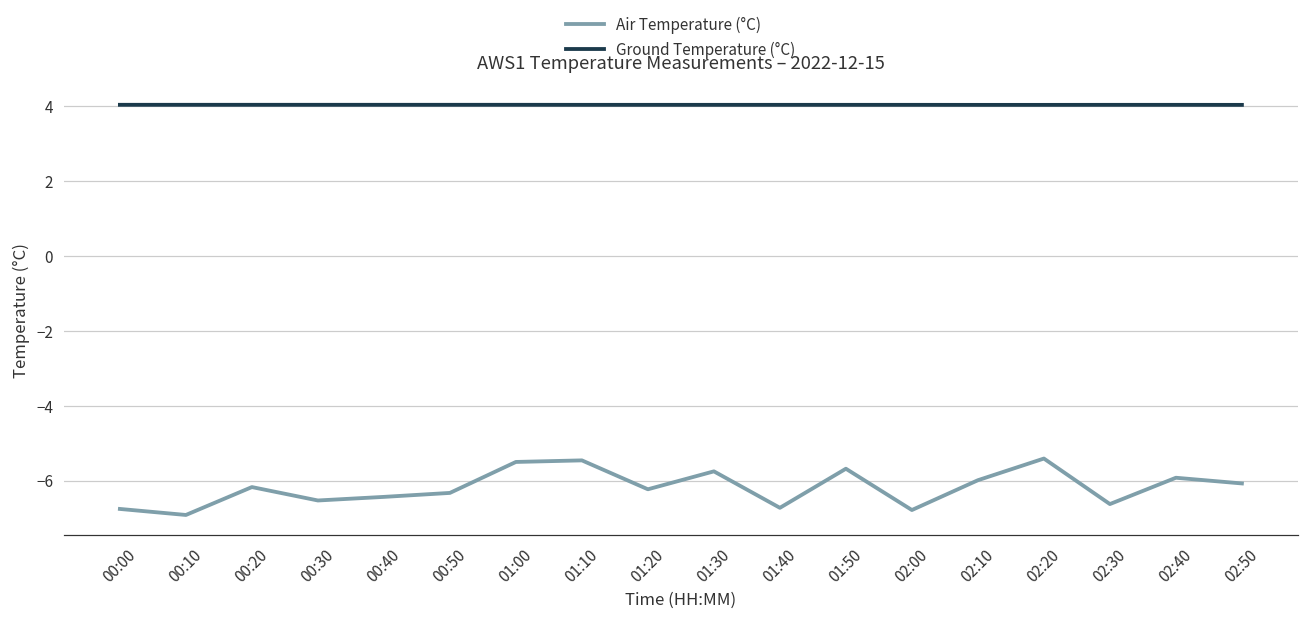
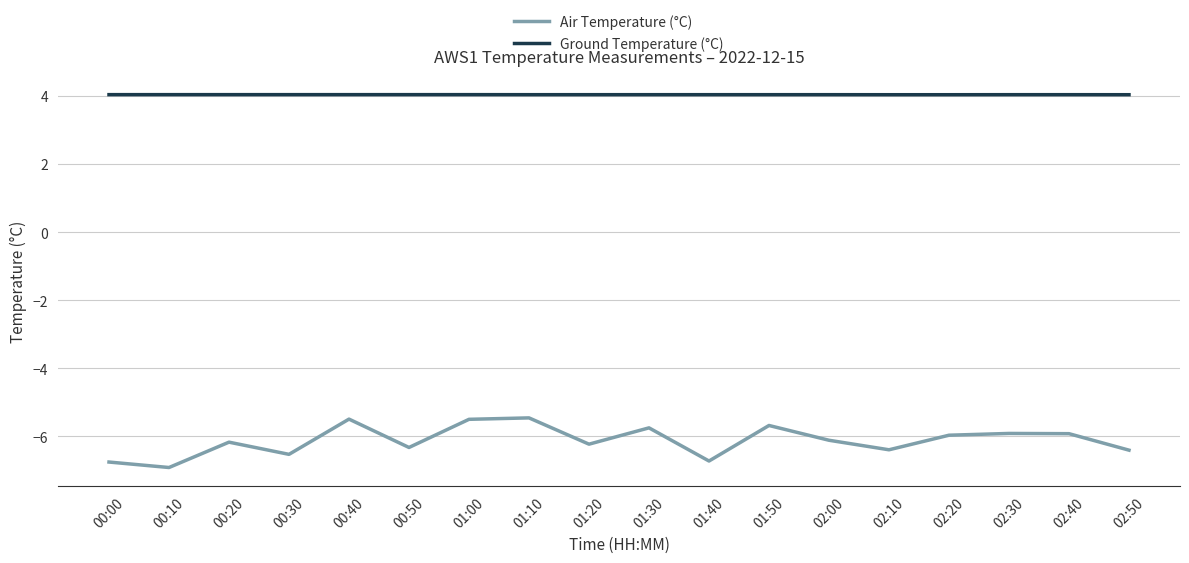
Air Temperature (°C), 00:40: -6.4 -> -5.5
Air Temperature (°C), 02:00: -6.8 -> -6.1
Air Temperature (°C), 02:10: -6.0 -> -6.4
Air Temperature (°C), 02:20: -5.4 -> -6.0
Air Temperature (°C), 02:30: -6.6 -> -5.9
Air Temperature (°C), 02:50: -6.1 -> -6.4
